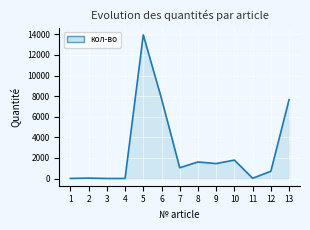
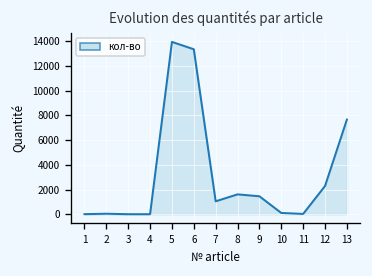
6: 7800 -> 13300
10: 1800 -> 100
12: 700 -> 2300
